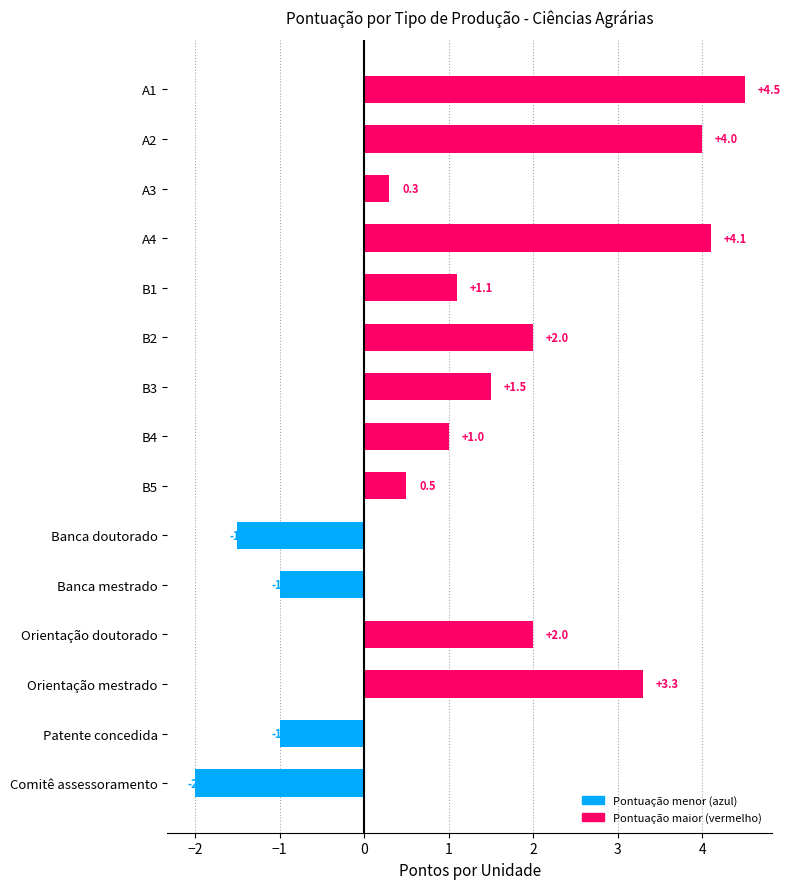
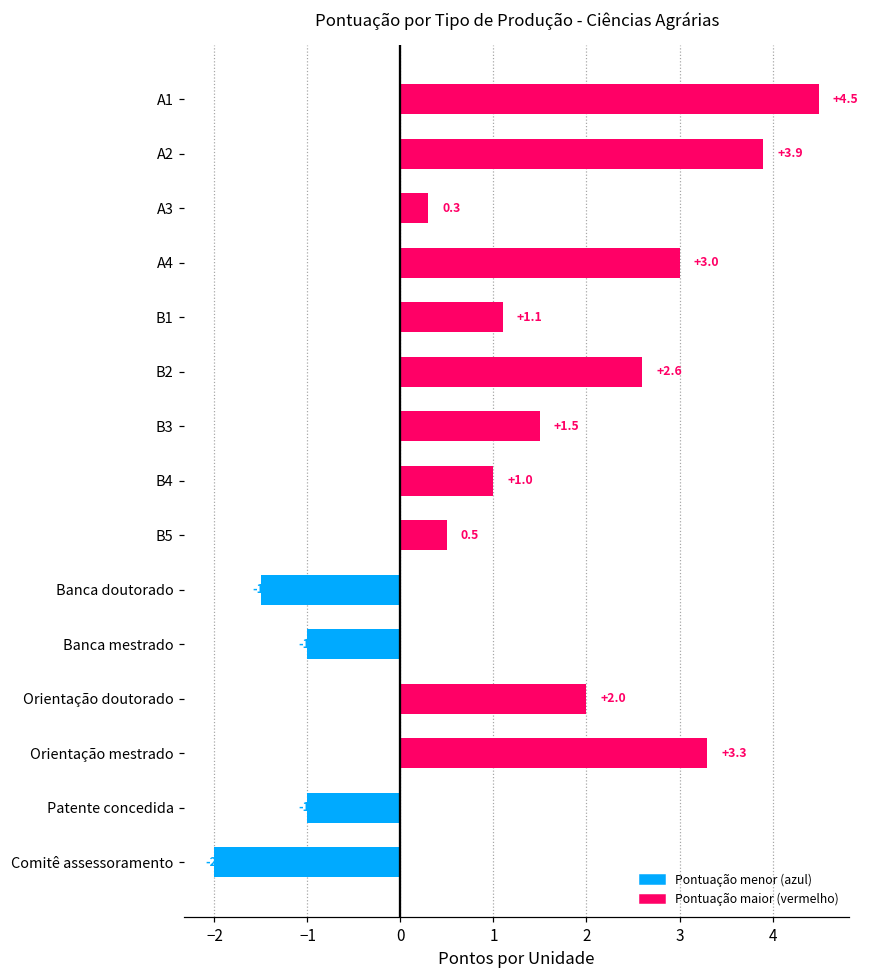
A2: +4.0 -> +3.9
A4: +4.1 -> +3.0
B2: +2.0 -> +2.6
